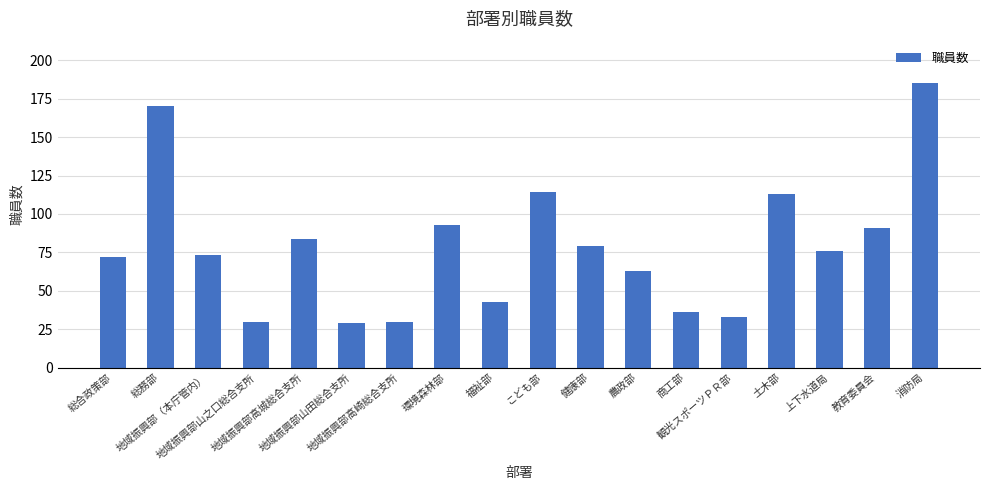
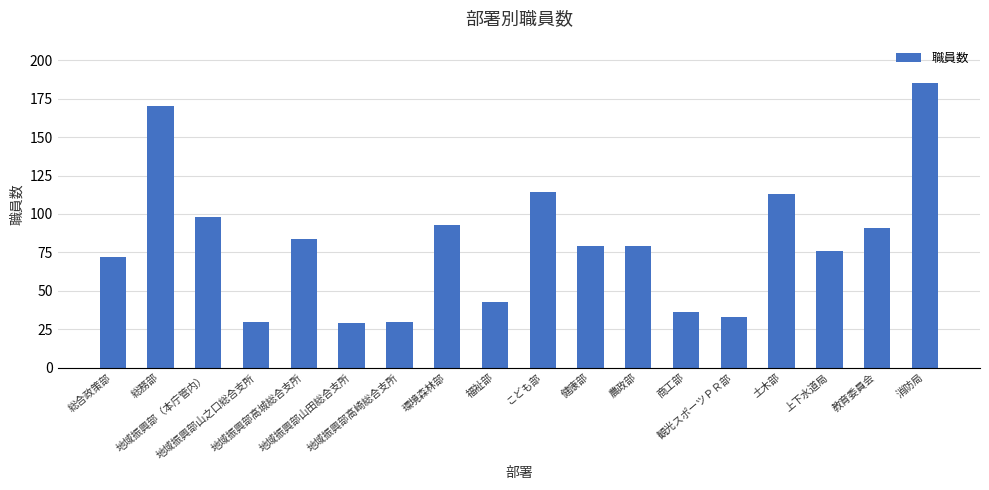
地域振興部（本庁管内）: 73 -> 98
農政部: 63 -> 79
